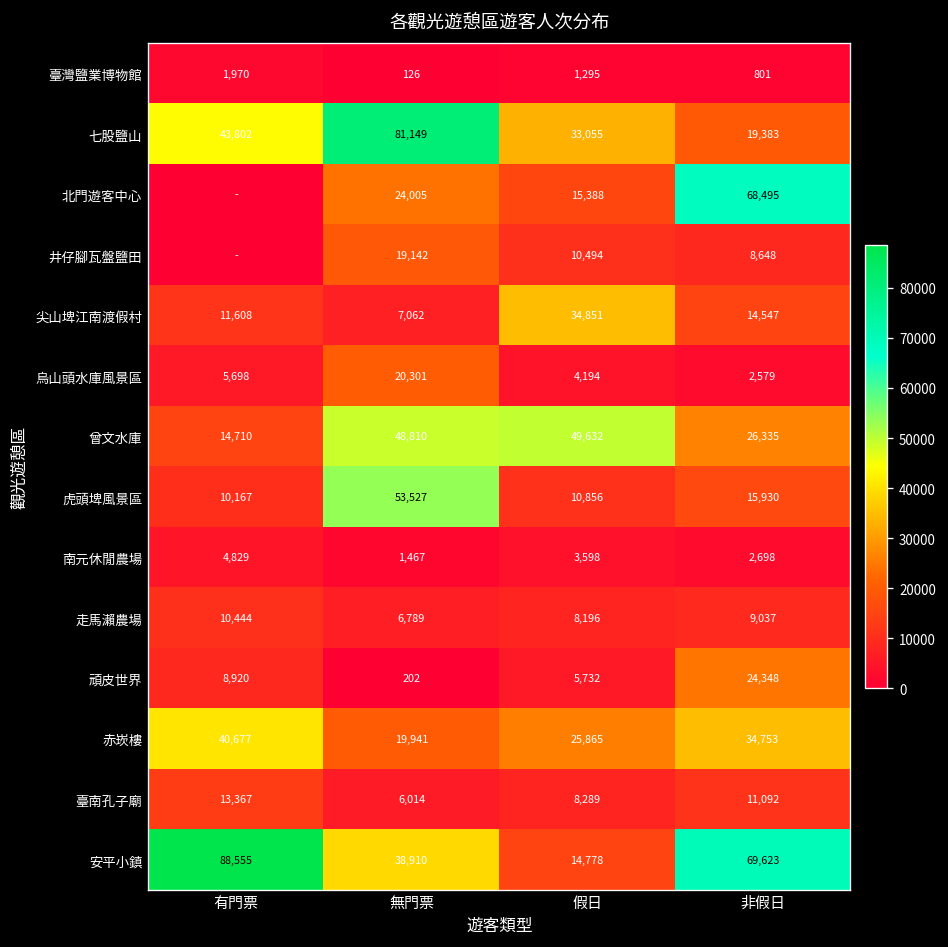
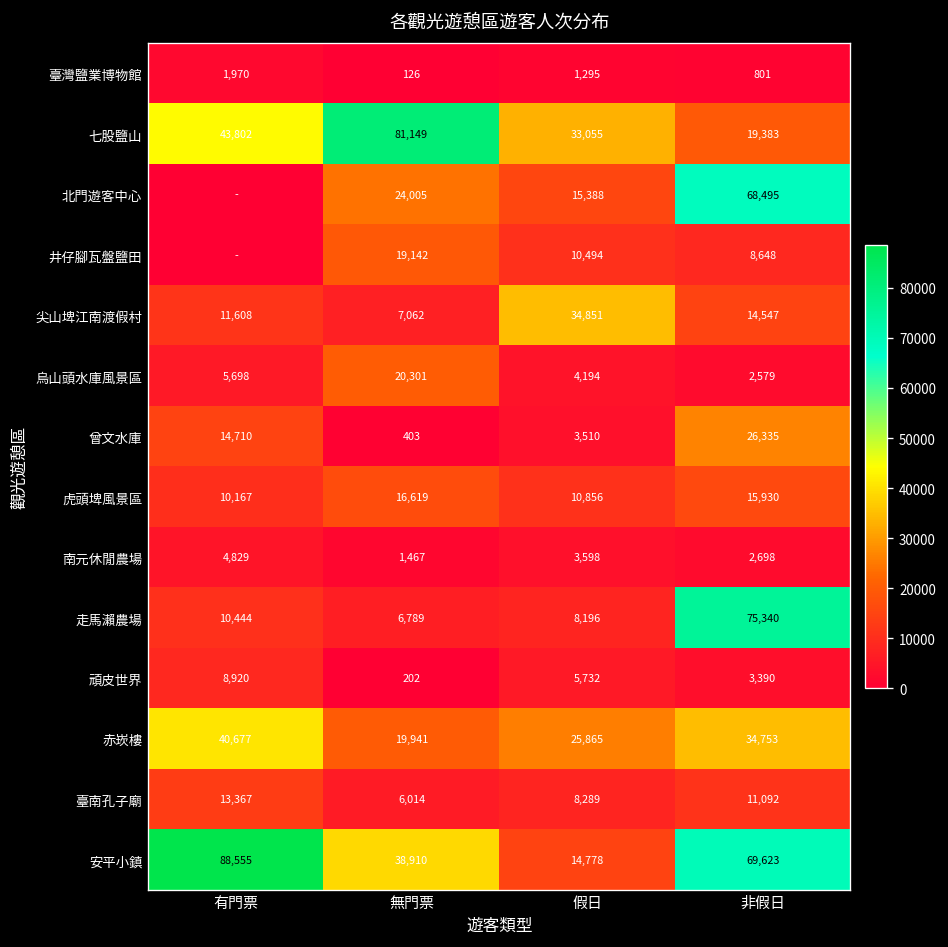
曾文水庫, 無門票: 48,810 -> 403
曾文水庫, 假日: 49,632 -> 3,510
虎頭埤風景區, 無門票: 53,527 -> 16,619
走馬瀨農場, 非假日: 9,037 -> 75,340
頑皮世界, 非假日: 24,348 -> 3,390
